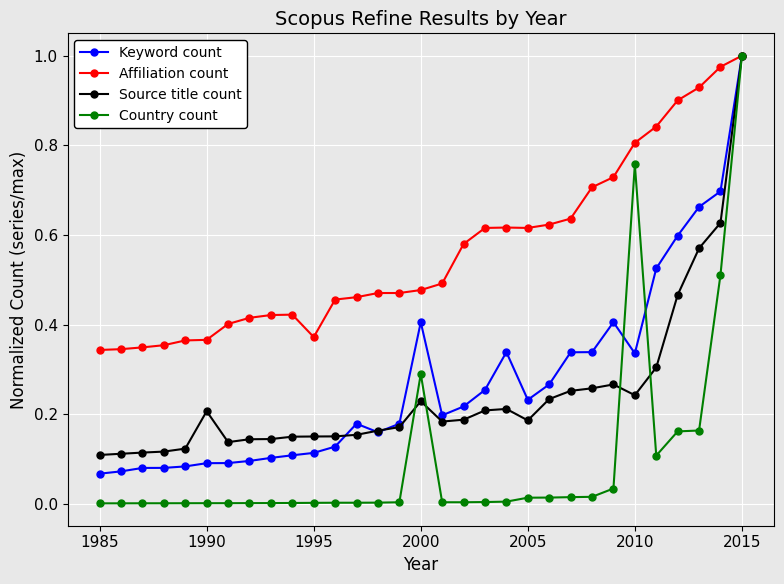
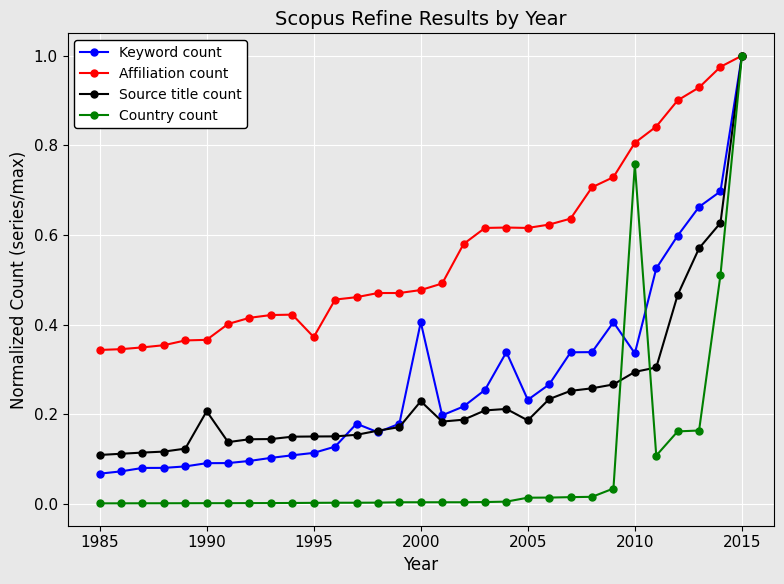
Country count, 2000: 0.29 -> 0.00
Source title count, 2010: 0.24 -> 0.29
